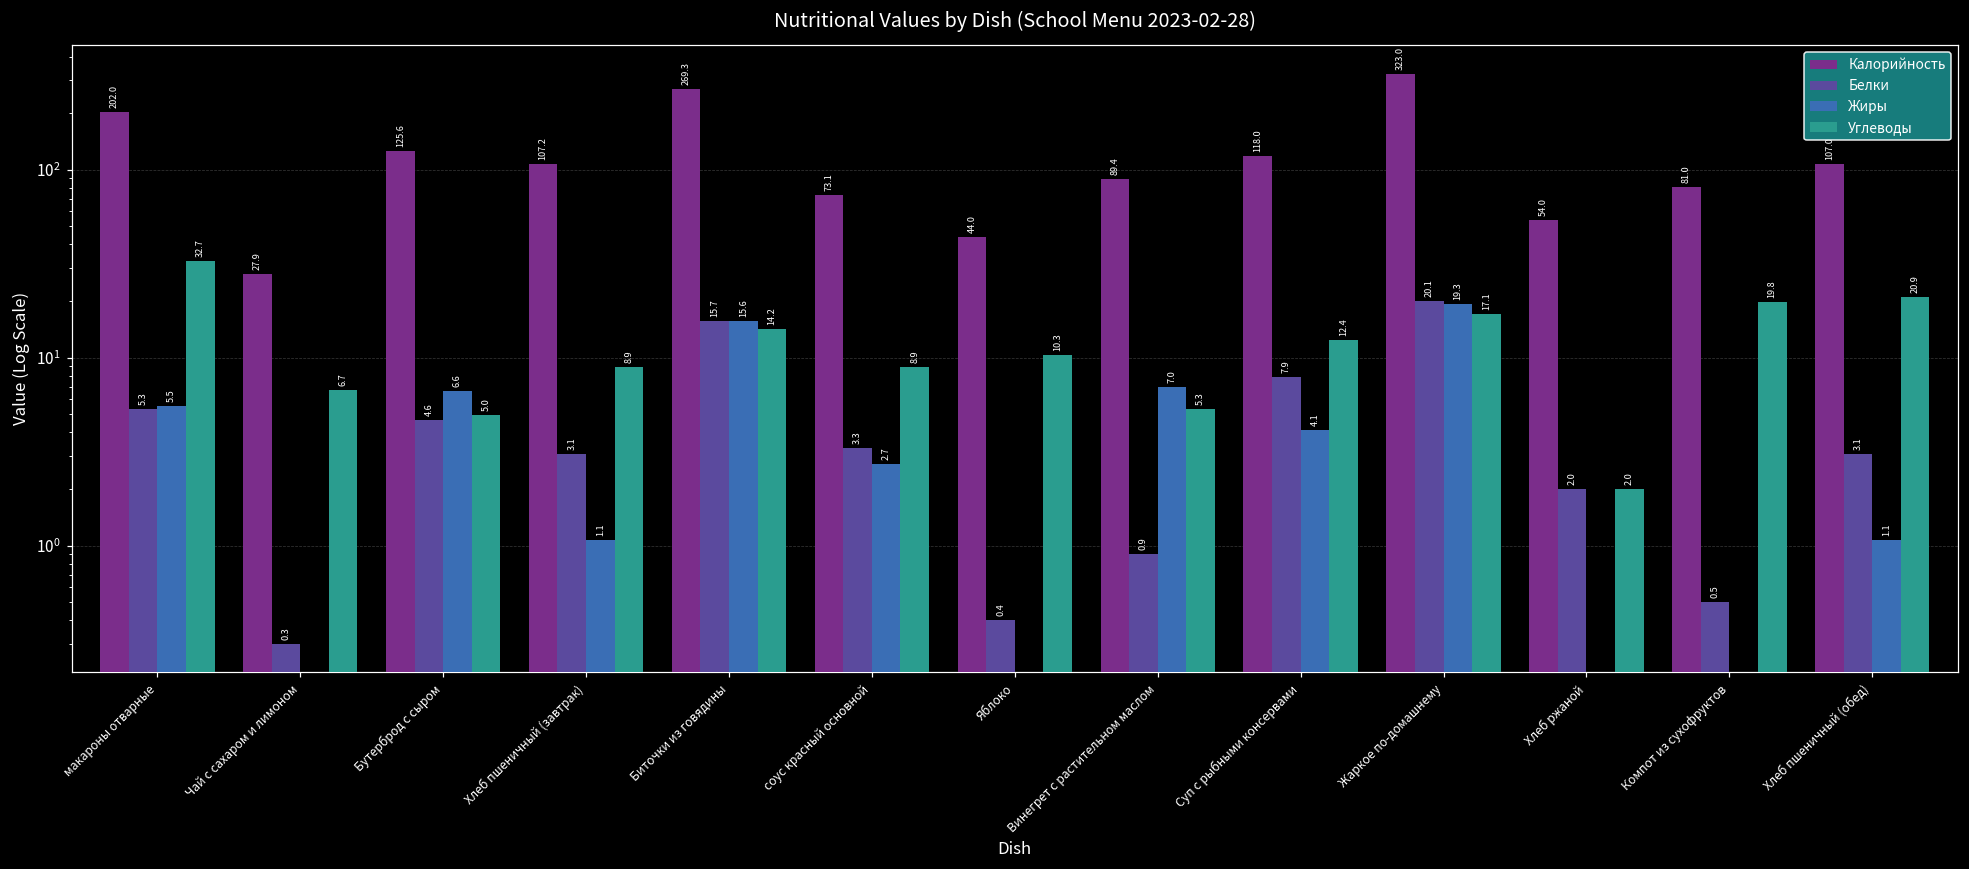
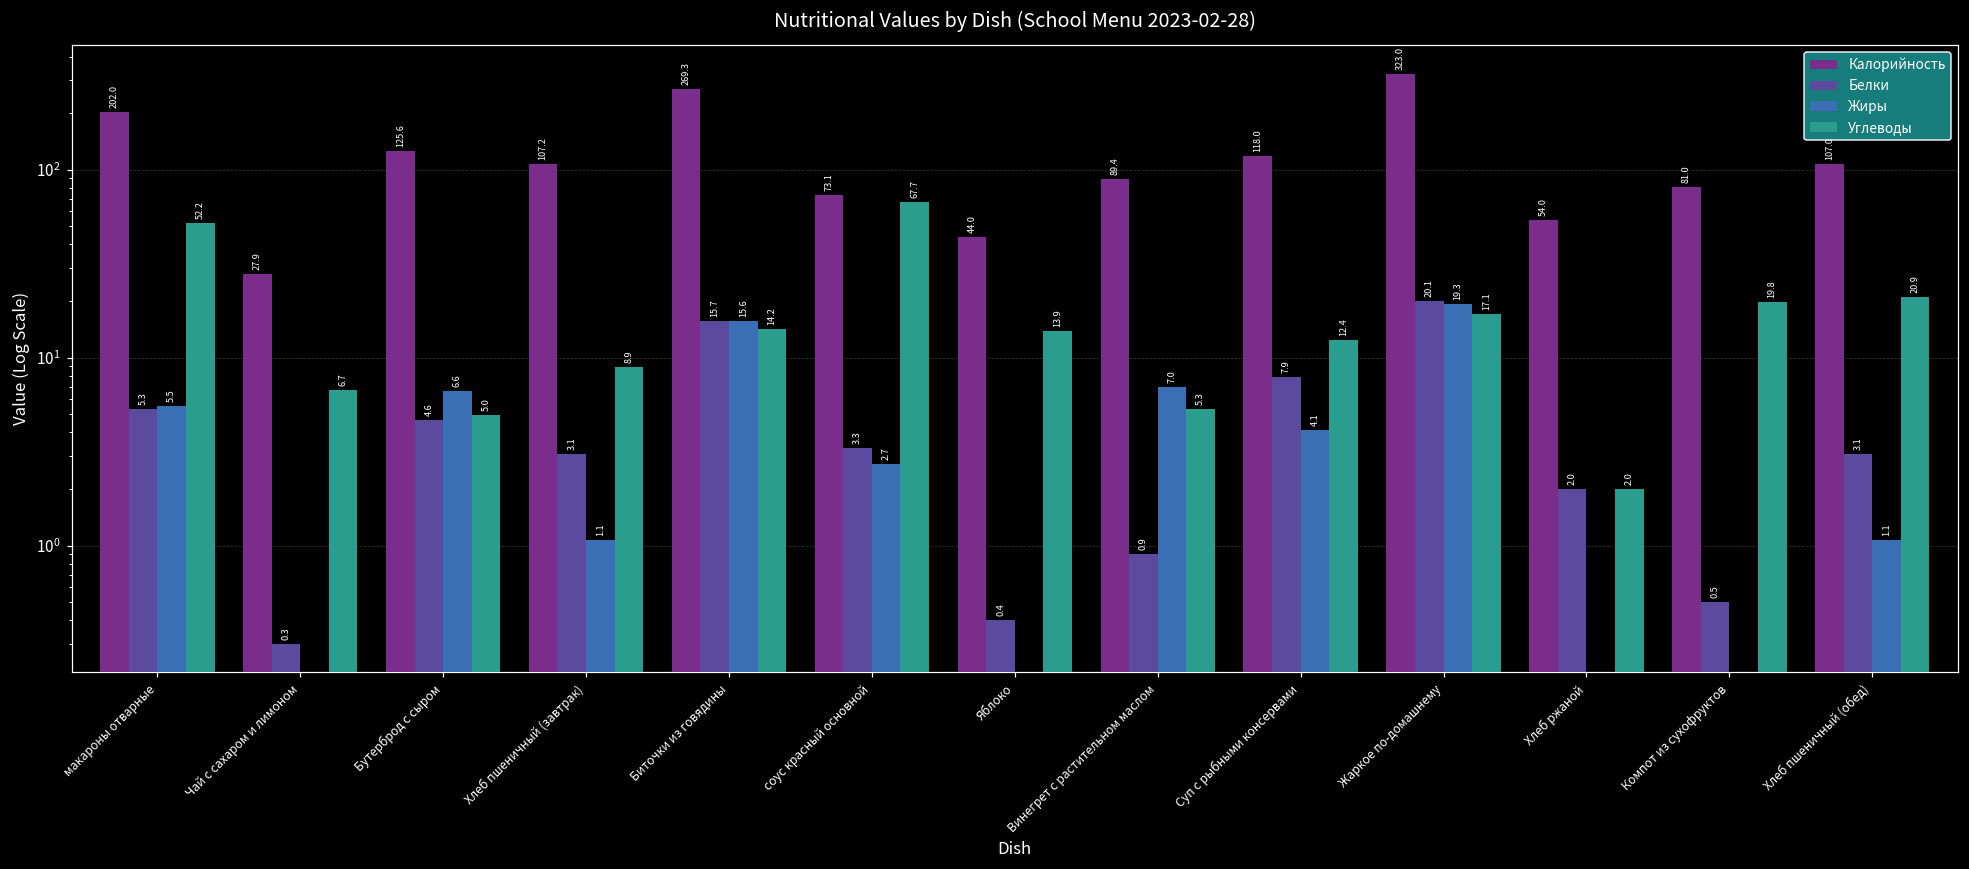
Углеводы, макароны отварные: 32.7 -> 52.2
Углеводы, соус красный основной: 8.9 -> 67.7
Углеводы, Яблоко: 10.3 -> 13.9
